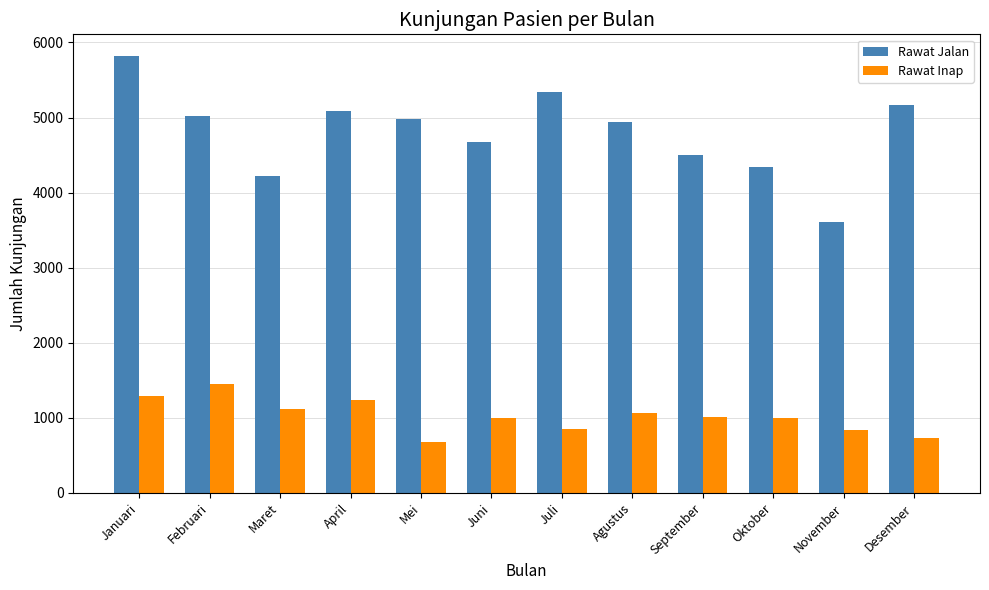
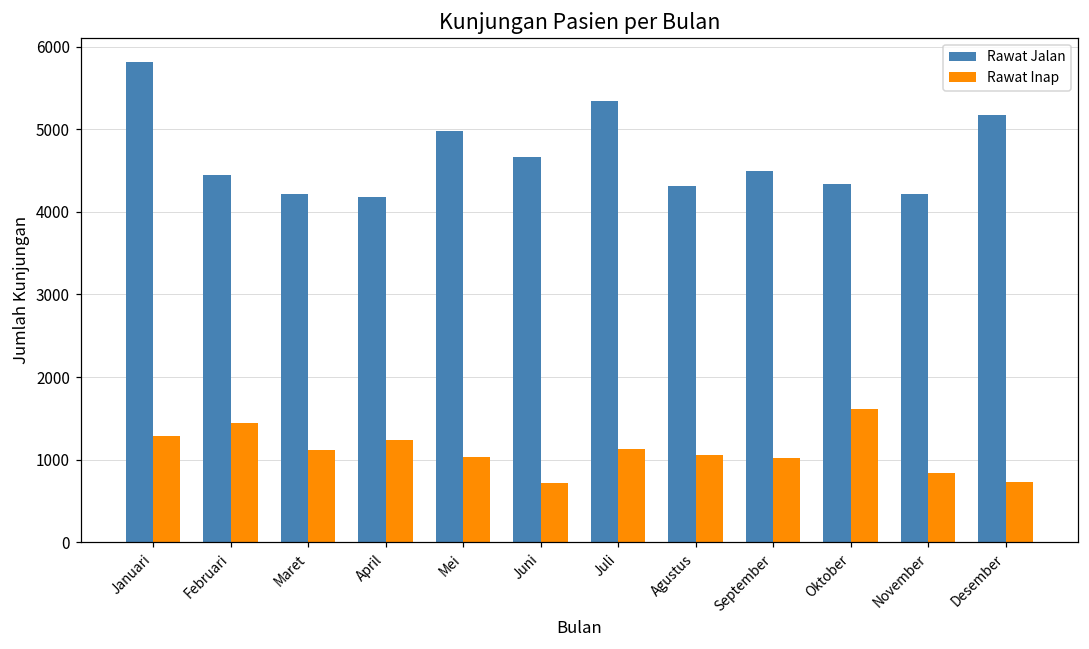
Rawat Jalan, Februari: 5000 -> 4400
Rawat Jalan, April: 5100 -> 4200
Rawat Inap, Mei: 700 -> 1000
Rawat Inap, Juni: 1000 -> 700
Rawat Inap, Juli: 900 -> 1100
Rawat Jalan, Agustus: 4900 -> 4300
Rawat Inap, Oktober: 1000 -> 1600
Rawat Jalan, November: 3600 -> 4200
